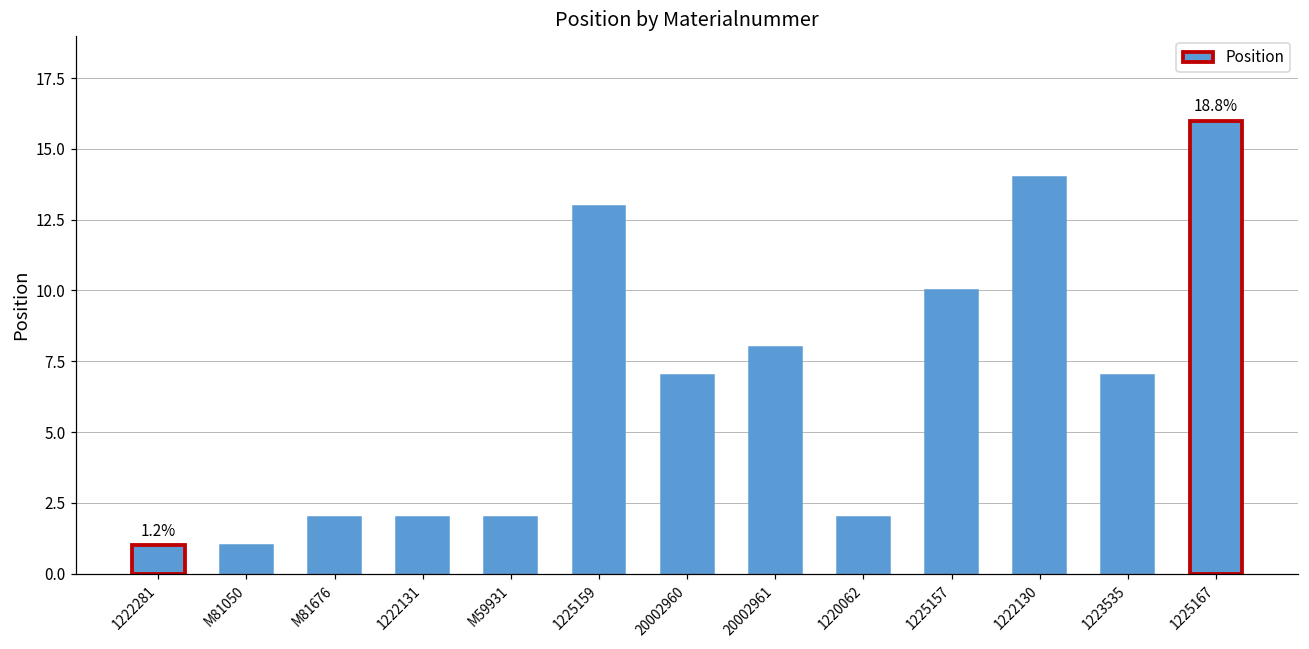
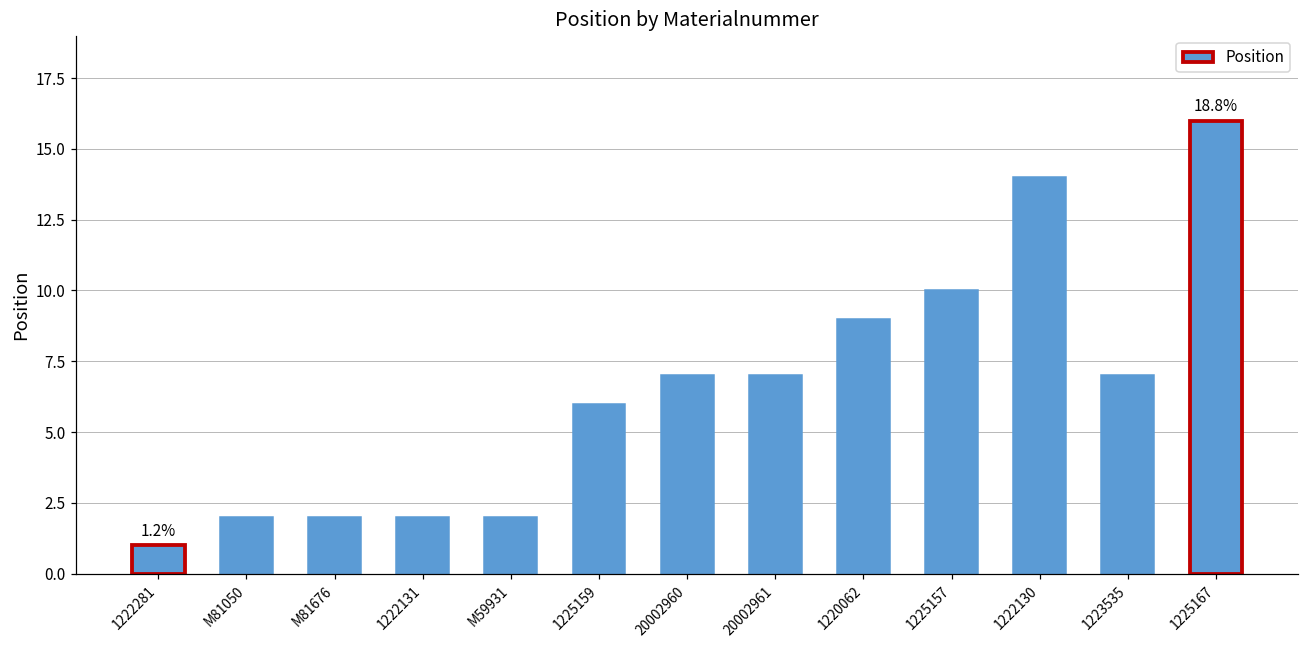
M81050: 1 -> 2
1225159: 13 -> 6
20002961: 8 -> 7
1220062: 2 -> 9
